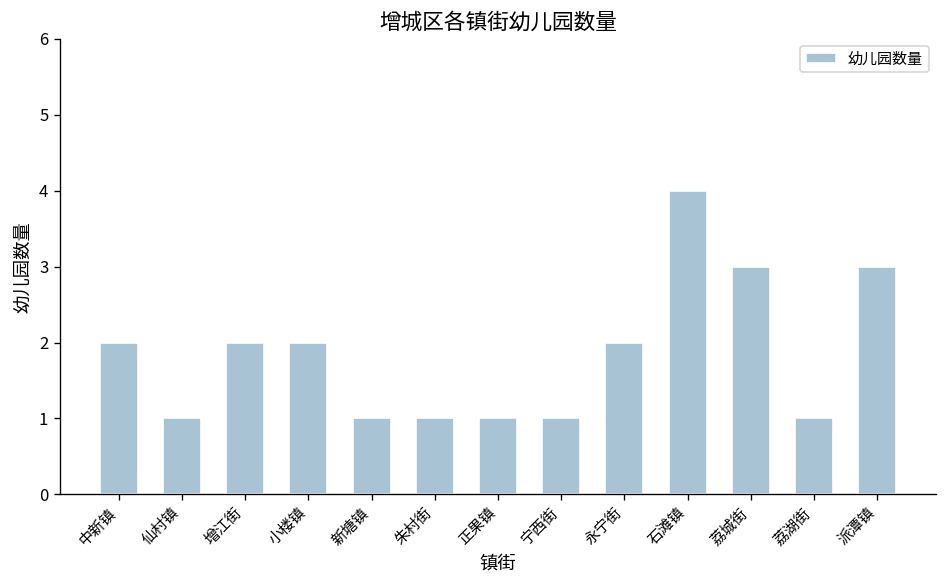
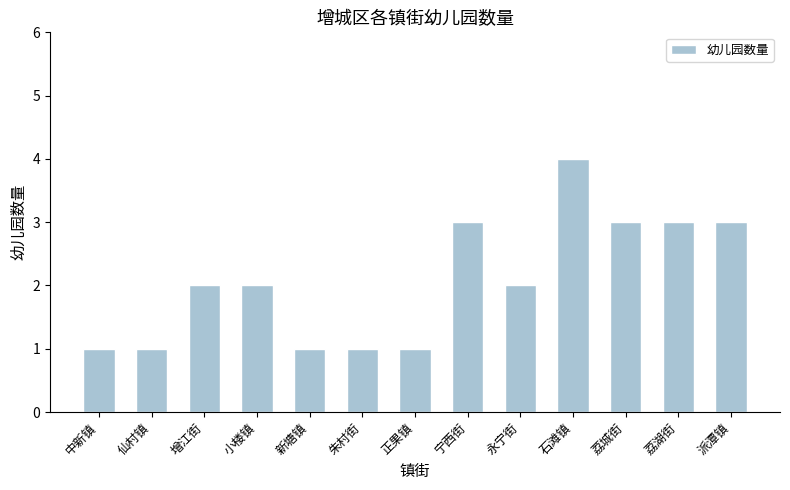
中新镇: 2 -> 1
宁西街: 1 -> 3
荔湖街: 1 -> 3
